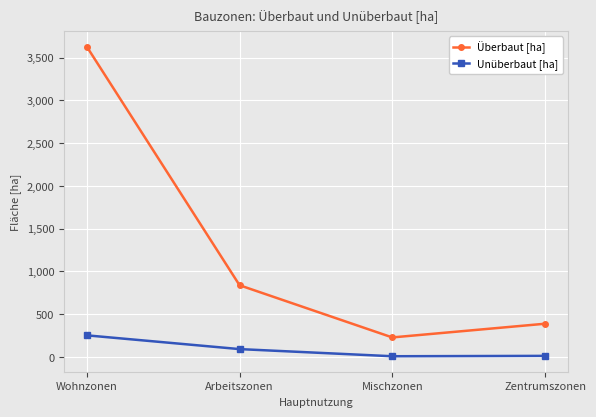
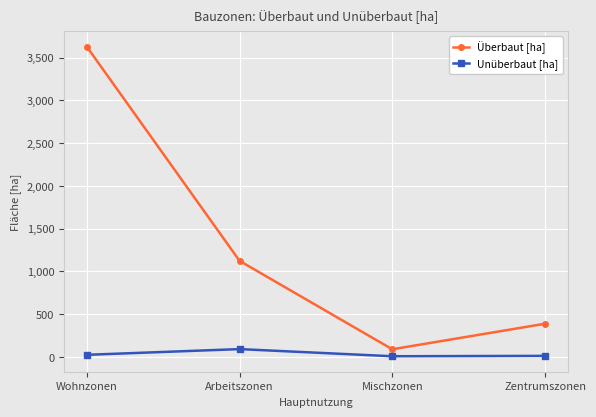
Unüberbaut [ha], Wohnzonen: 300 -> 0
Überbaut [ha], Arbeitszonen: 800 -> 1,100
Überbaut [ha], Mischzonen: 200 -> 100
